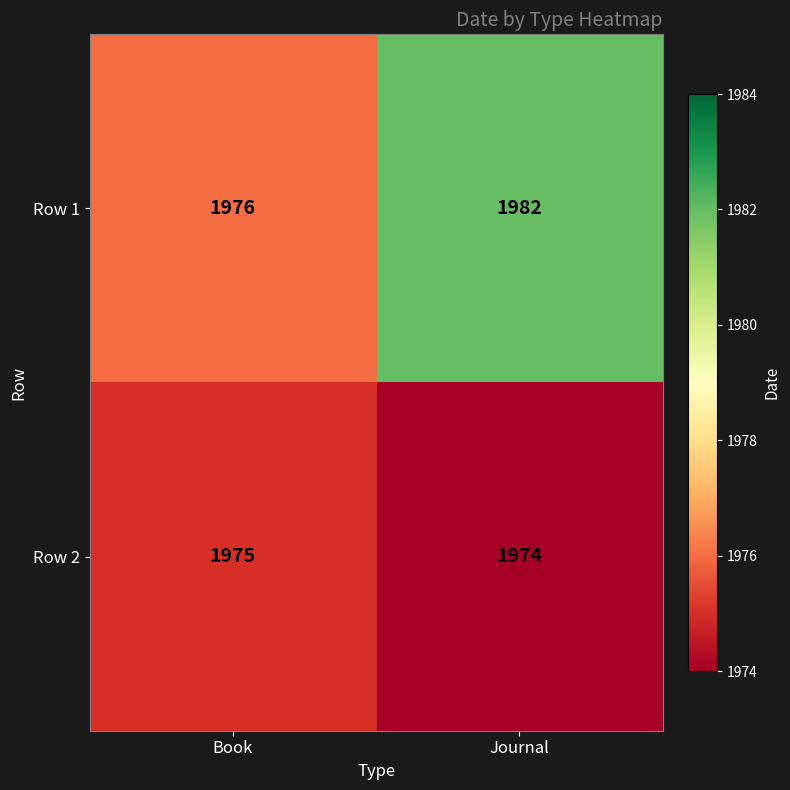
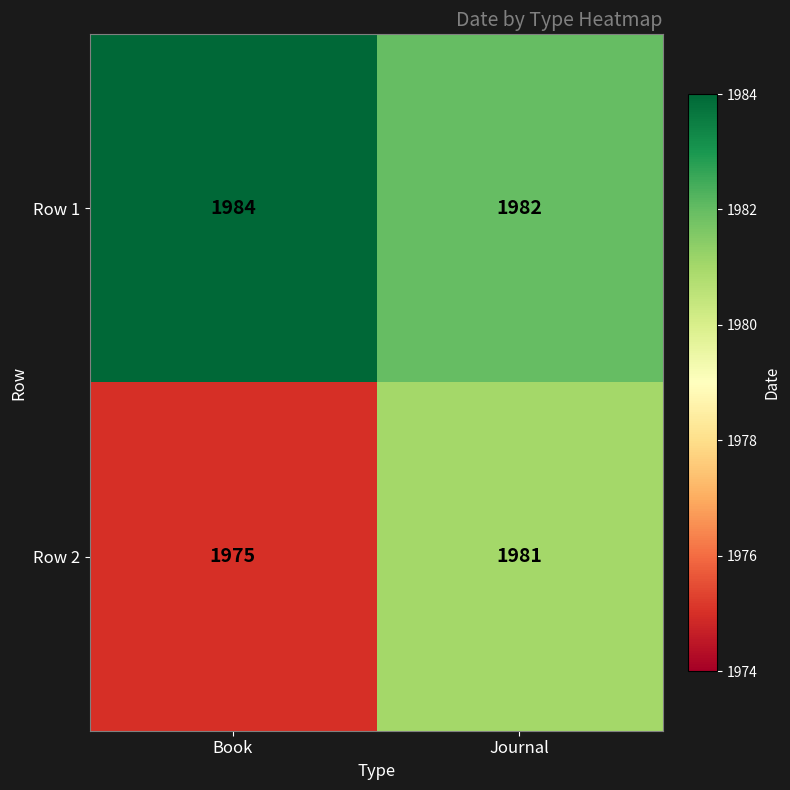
Row 1, Book: 1976 -> 1984
Row 2, Journal: 1974 -> 1981
